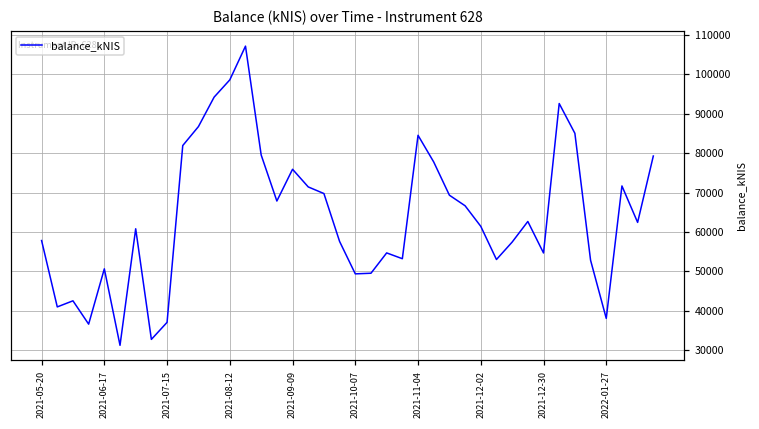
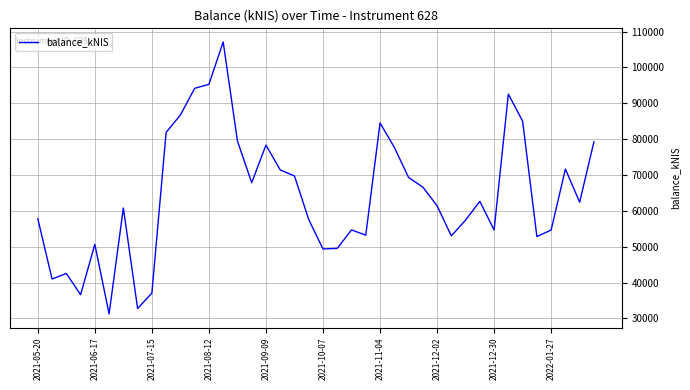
2021-08-12: 99000 -> 95000
2021-09-09: 76000 -> 78000
2022-01-27: 38000 -> 55000
